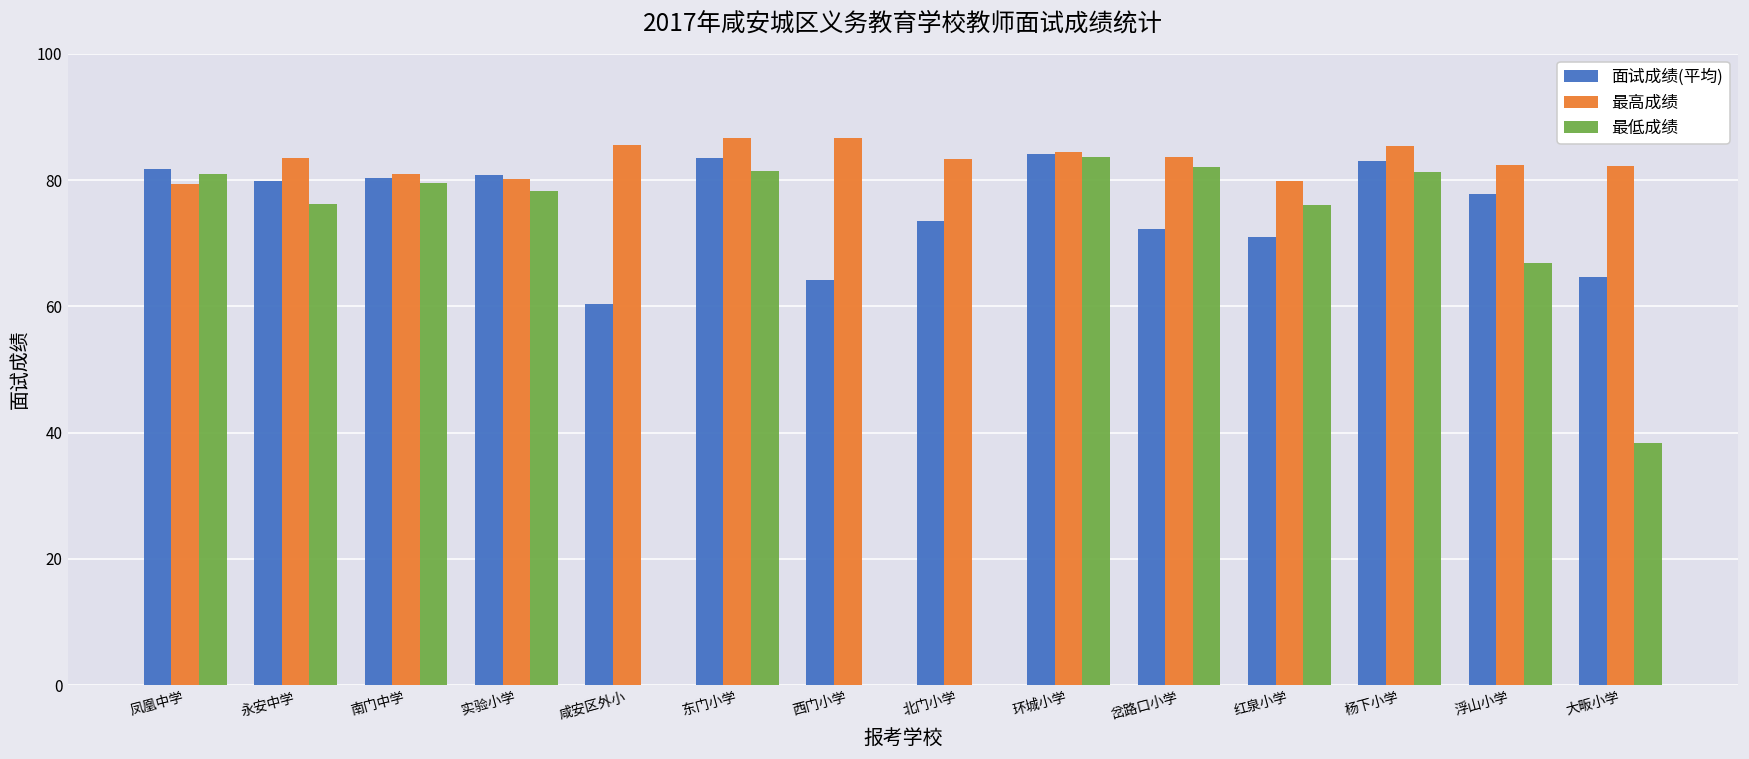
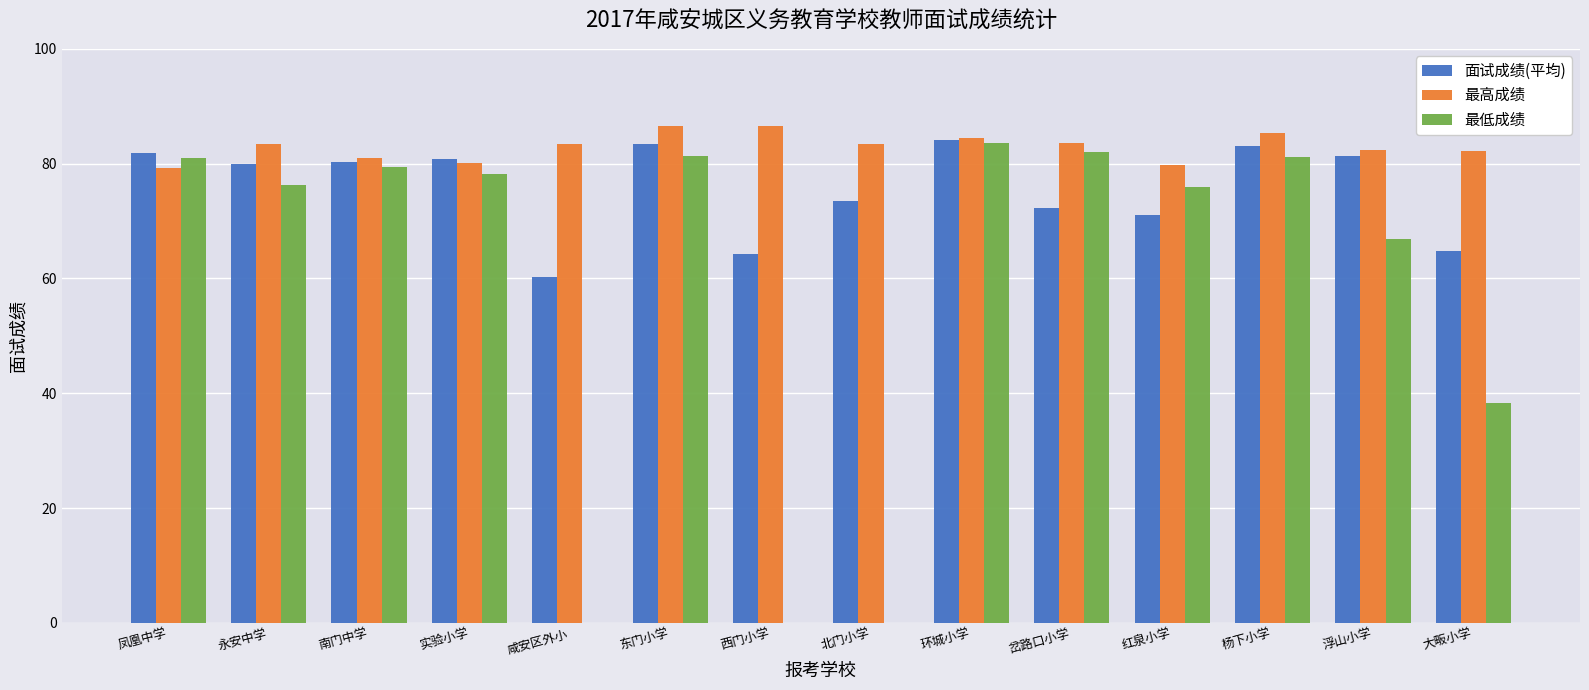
最高成绩, 咸安区外小: 86 -> 84
面试成绩(平均), 浮山小学: 78 -> 81
